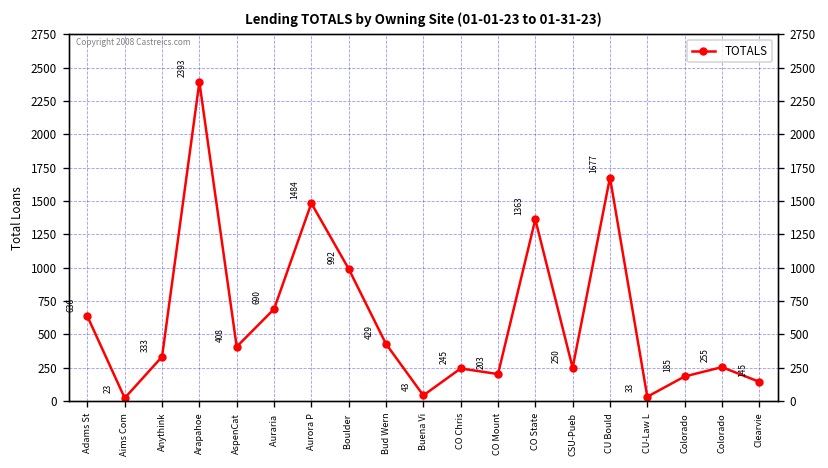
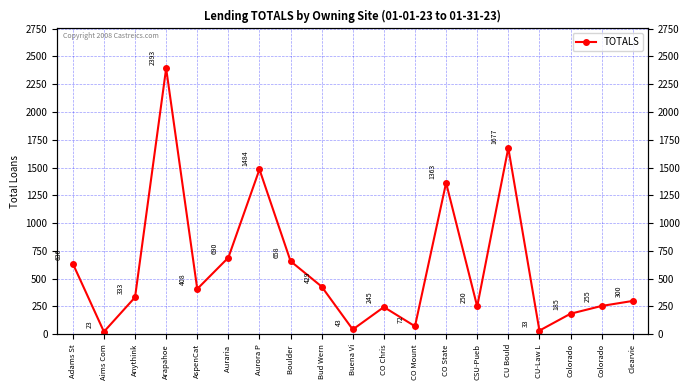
Boulder: 992 -> 658
CO Mount: 203 -> 72
Clearvie: 145 -> 300
